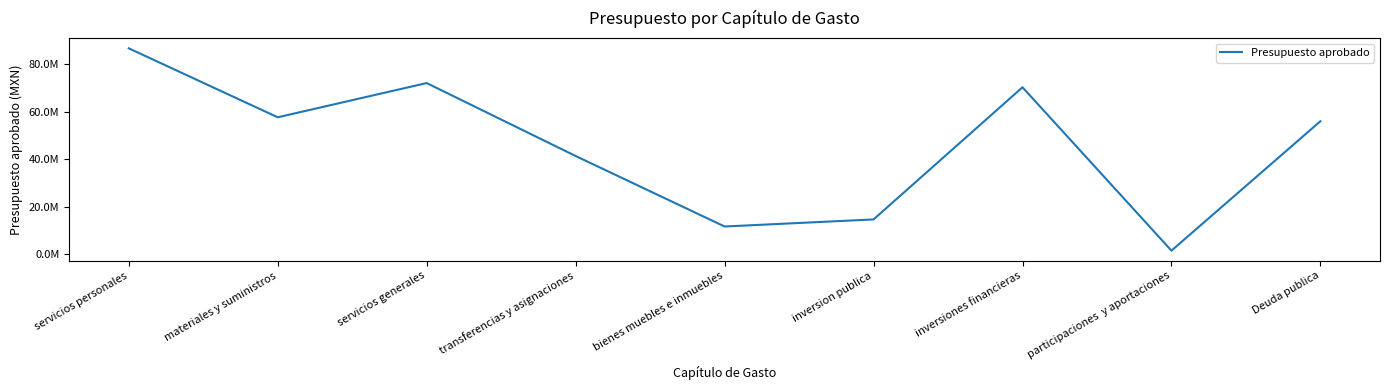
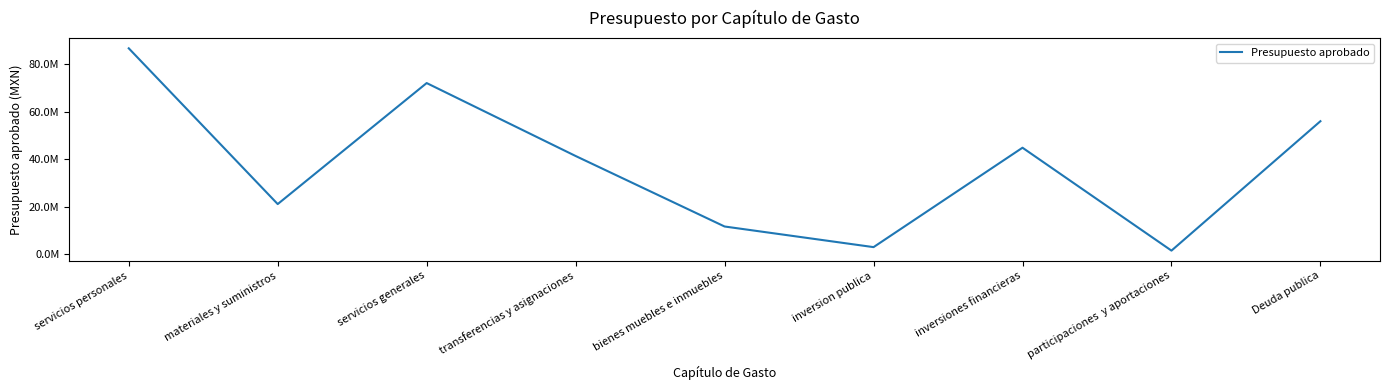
materiales y suministros: 58000000 -> 21000000
inversion publica: 15000000 -> 3000000
inversiones financieras: 70000000 -> 45000000
